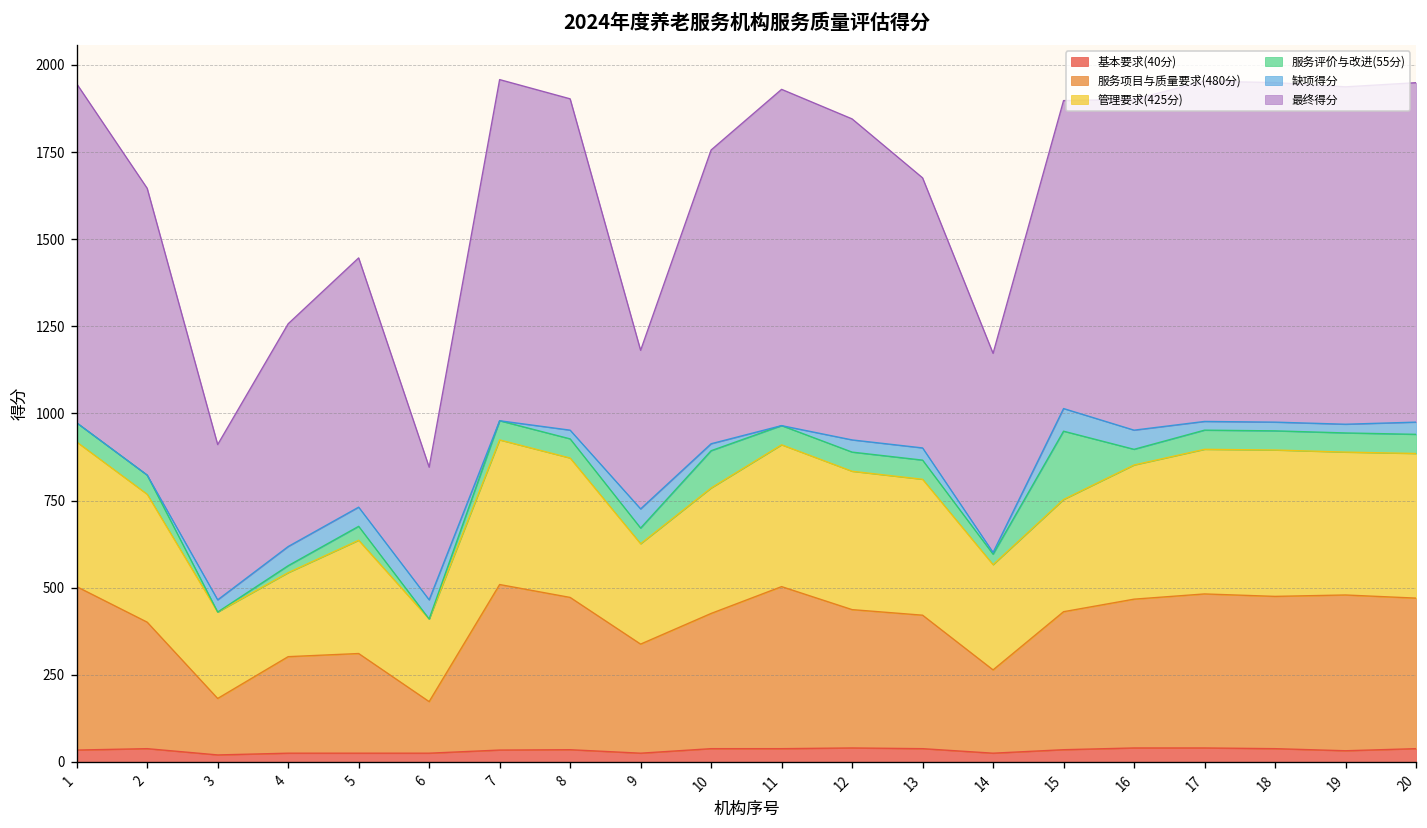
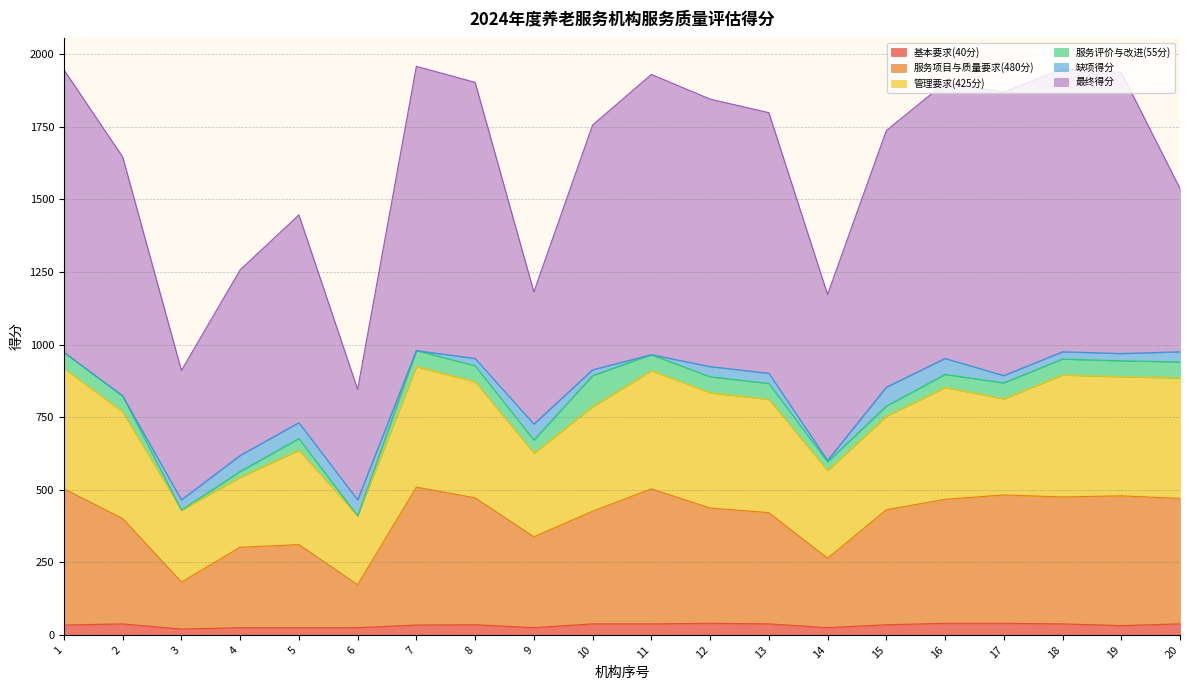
最终得分, 13: 780 -> 900
服务评价与改进(55分), 15: 200 -> 40
管理要求(425分), 17: 420 -> 330
最终得分, 20: 970 -> 560
